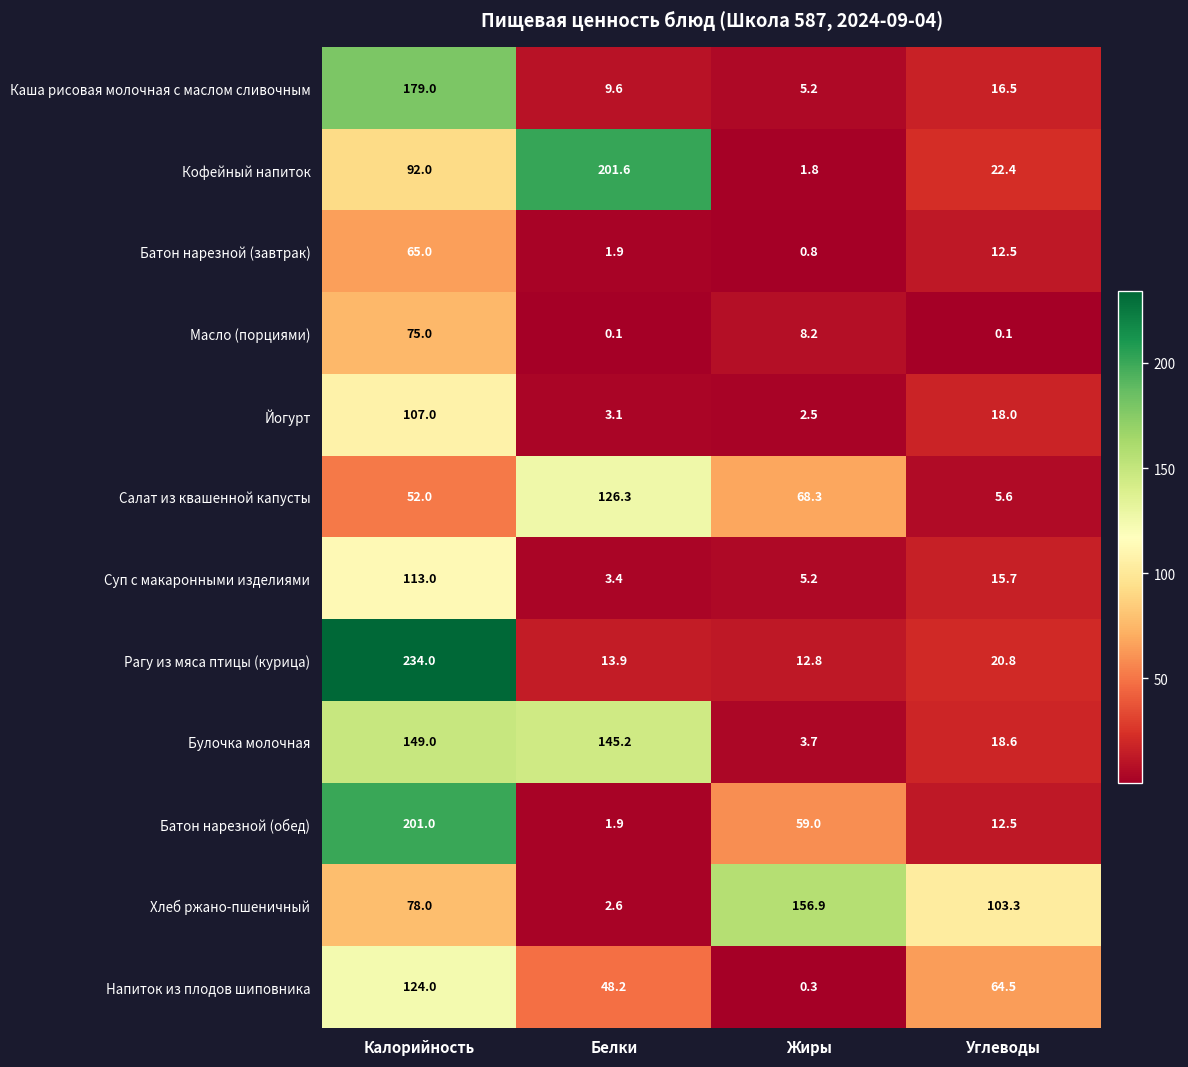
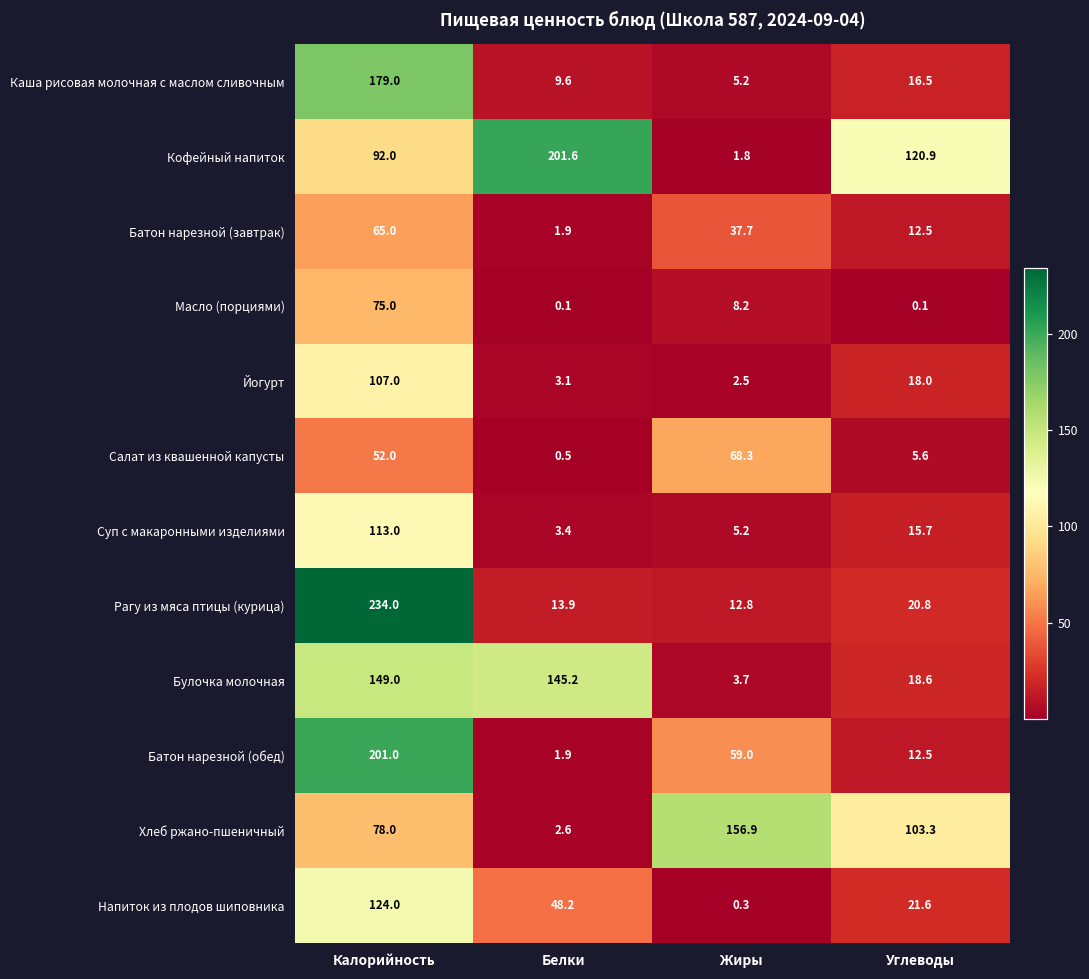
Кофейный напиток, Углеводы: 22.4 -> 120.9
Батон нарезной (завтрак), Жиры: 0.8 -> 37.7
Салат из квашенной капусты, Белки: 126.3 -> 0.5
Напиток из плодов шиповника, Углеводы: 64.5 -> 21.6
